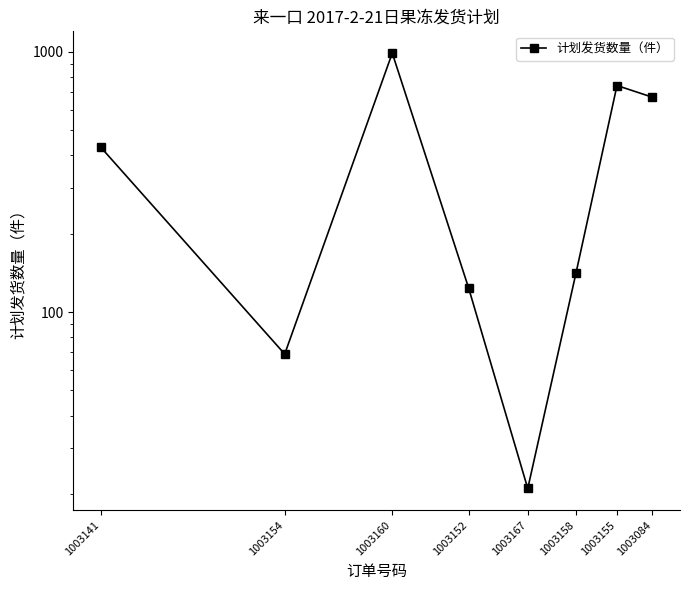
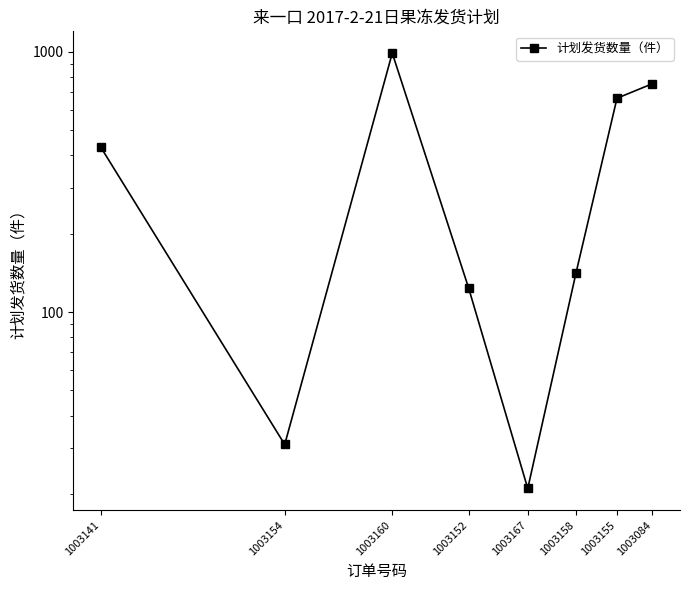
1003154: 69 -> 31
1003155: 740 -> 660
1003084: 670 -> 760
